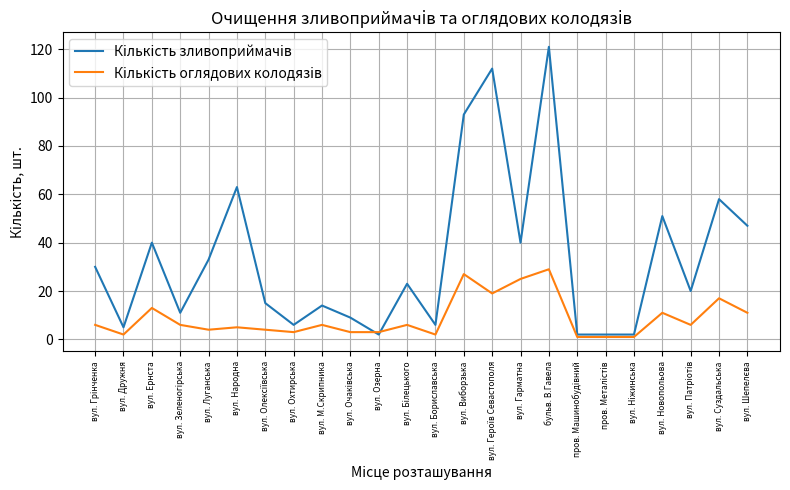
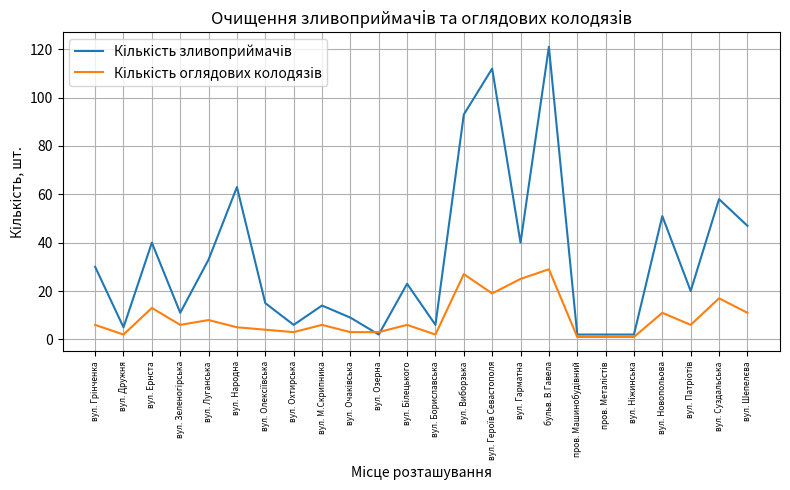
Кількість оглядових колодязів, вул. Луганська: 4 -> 8
